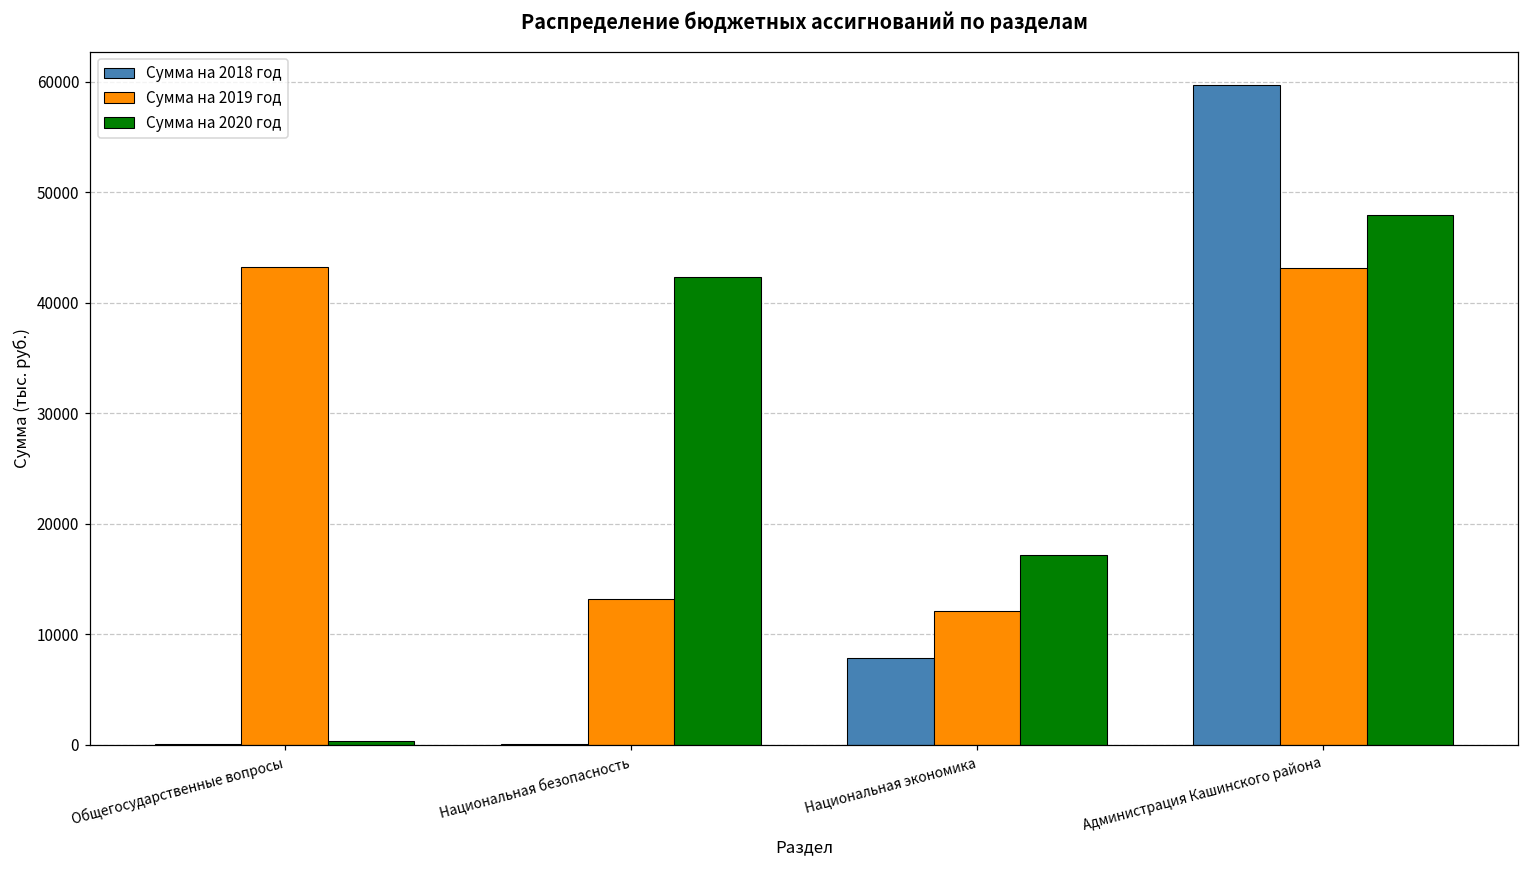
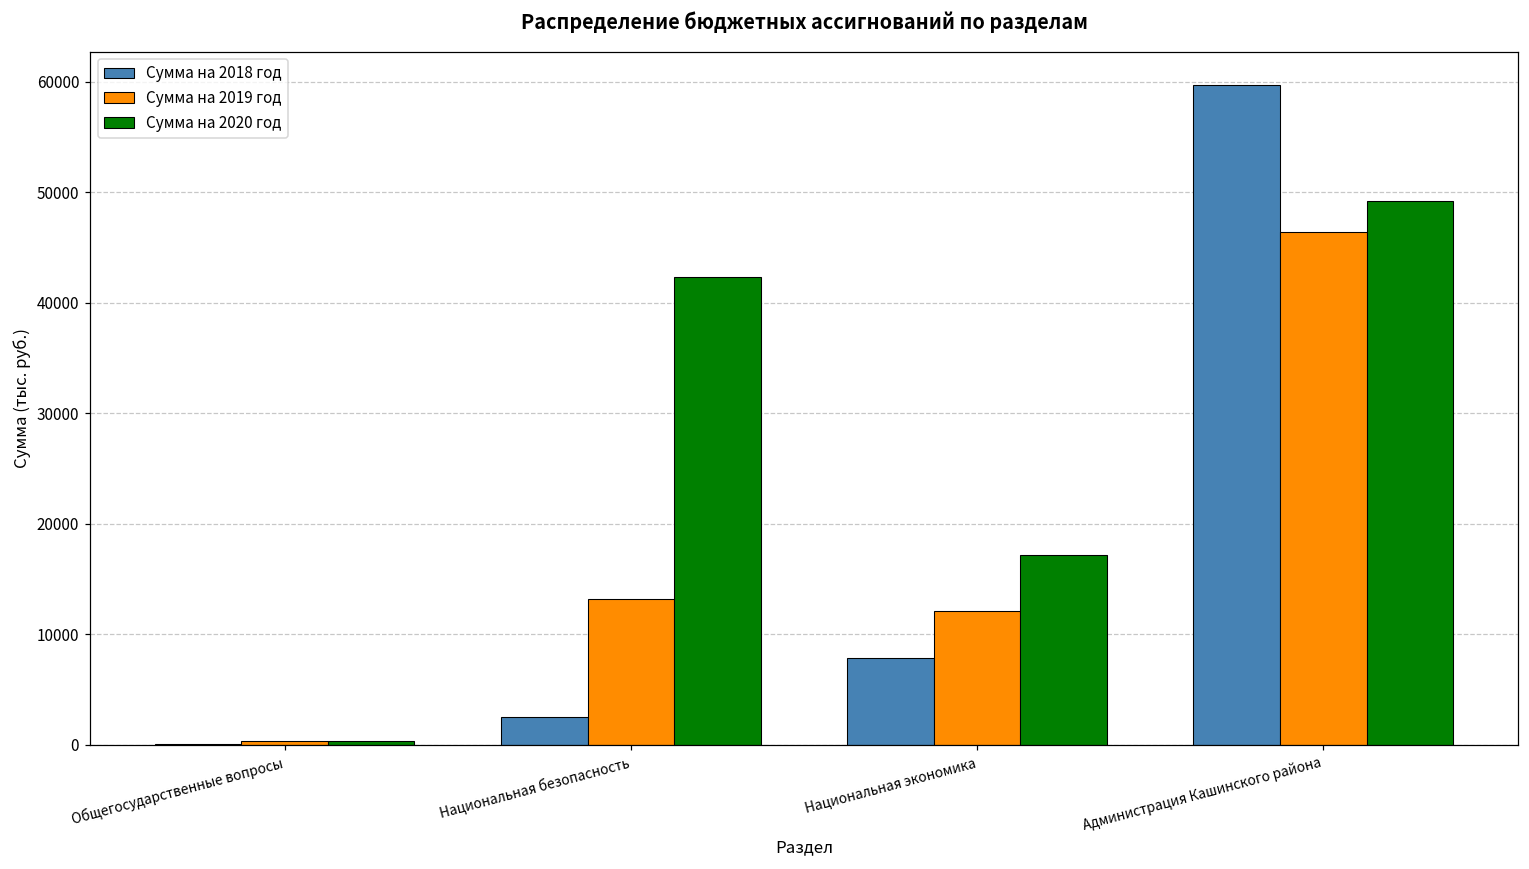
Сумма на 2019 год, Общегосударственные вопросы: 43300 -> 400
Сумма на 2018 год, Национальная безопасность: 100 -> 2600
Сумма на 2019 год, Администрация Кашинского района: 43200 -> 46400
Сумма на 2020 год, Администрация Кашинского района: 47900 -> 49200
